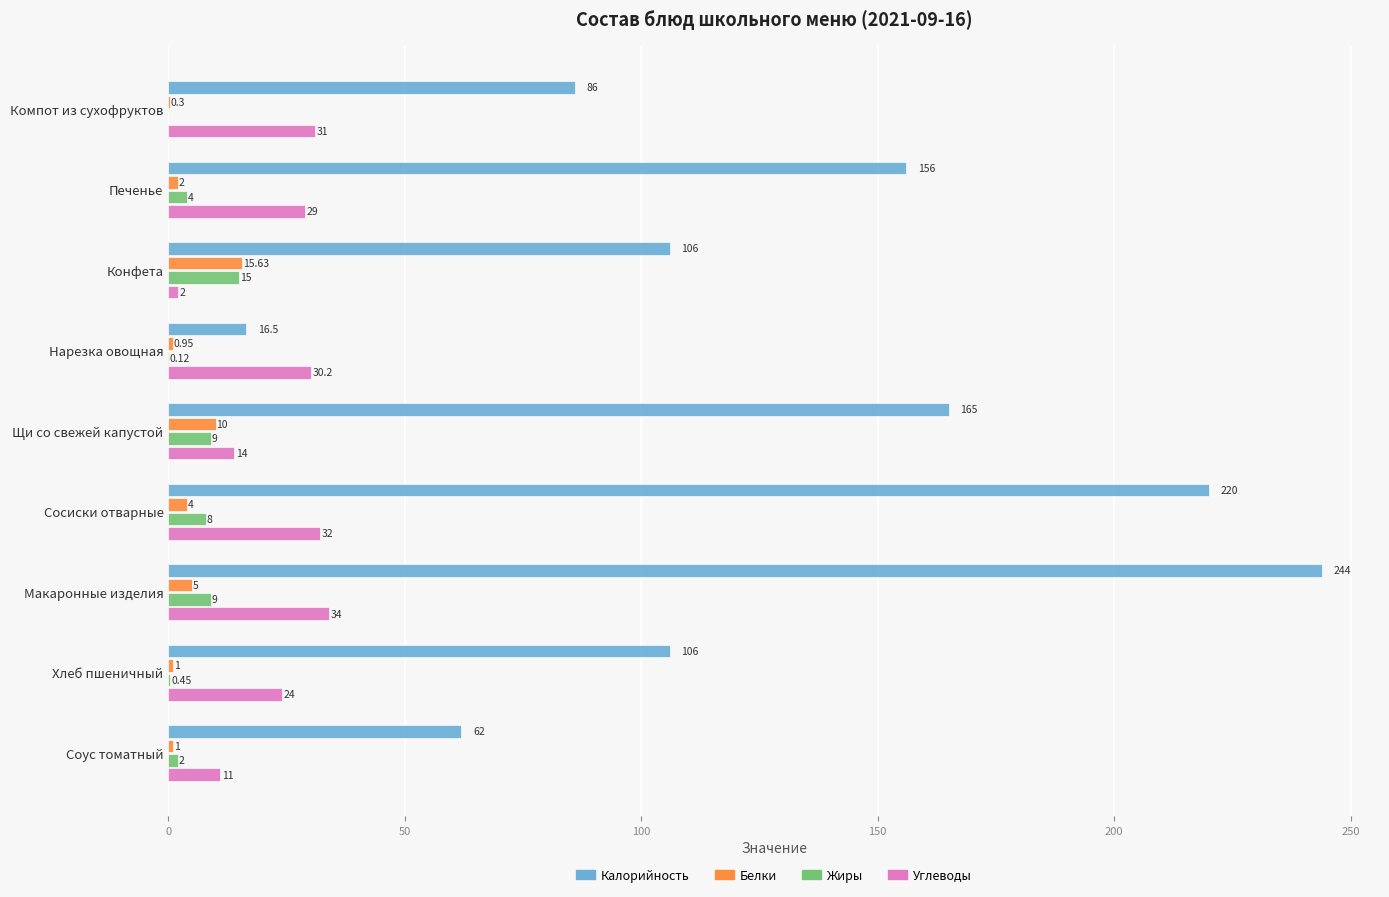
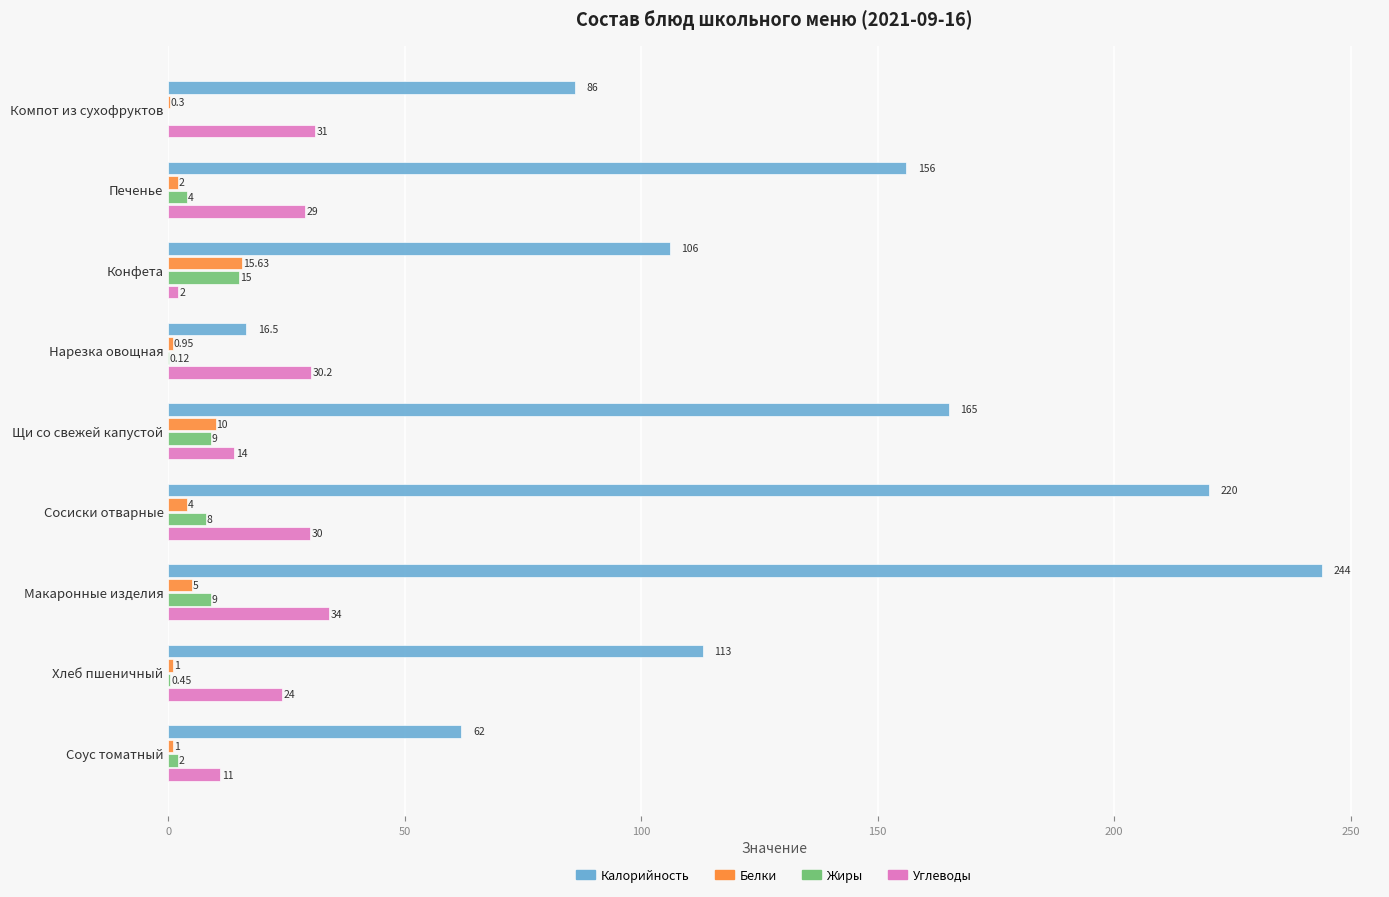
Углеводы, Сосиски отварные: 32 -> 30
Калорийность, Хлеб пшеничный: 106 -> 113
